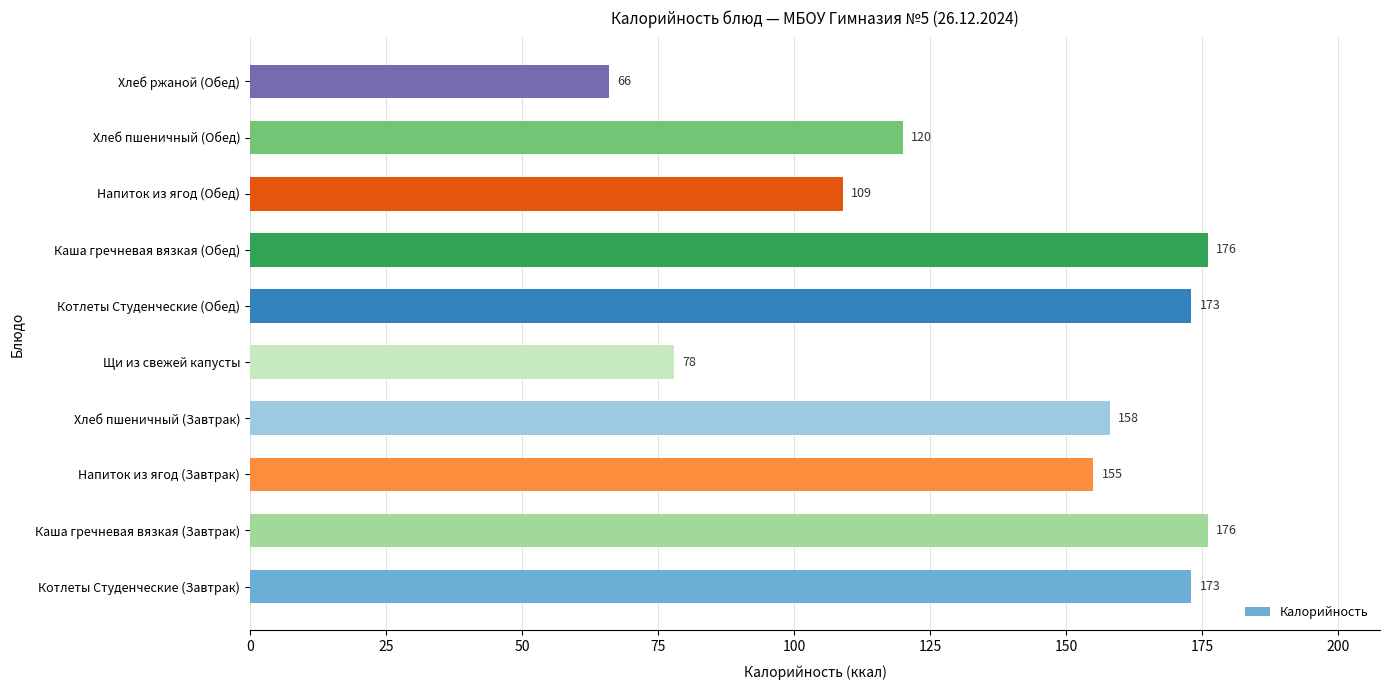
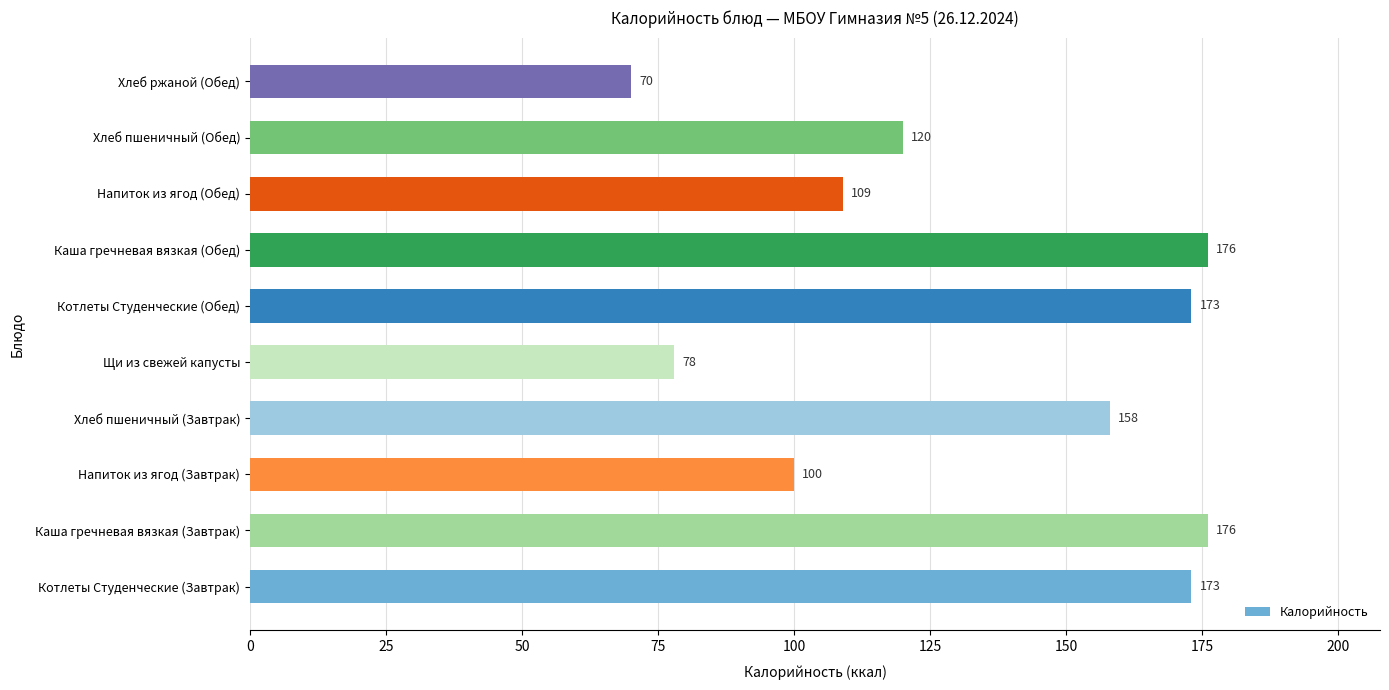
Хлеб ржаной (Обед): 66 -> 70
Напиток из ягод (Завтрак): 155 -> 100
